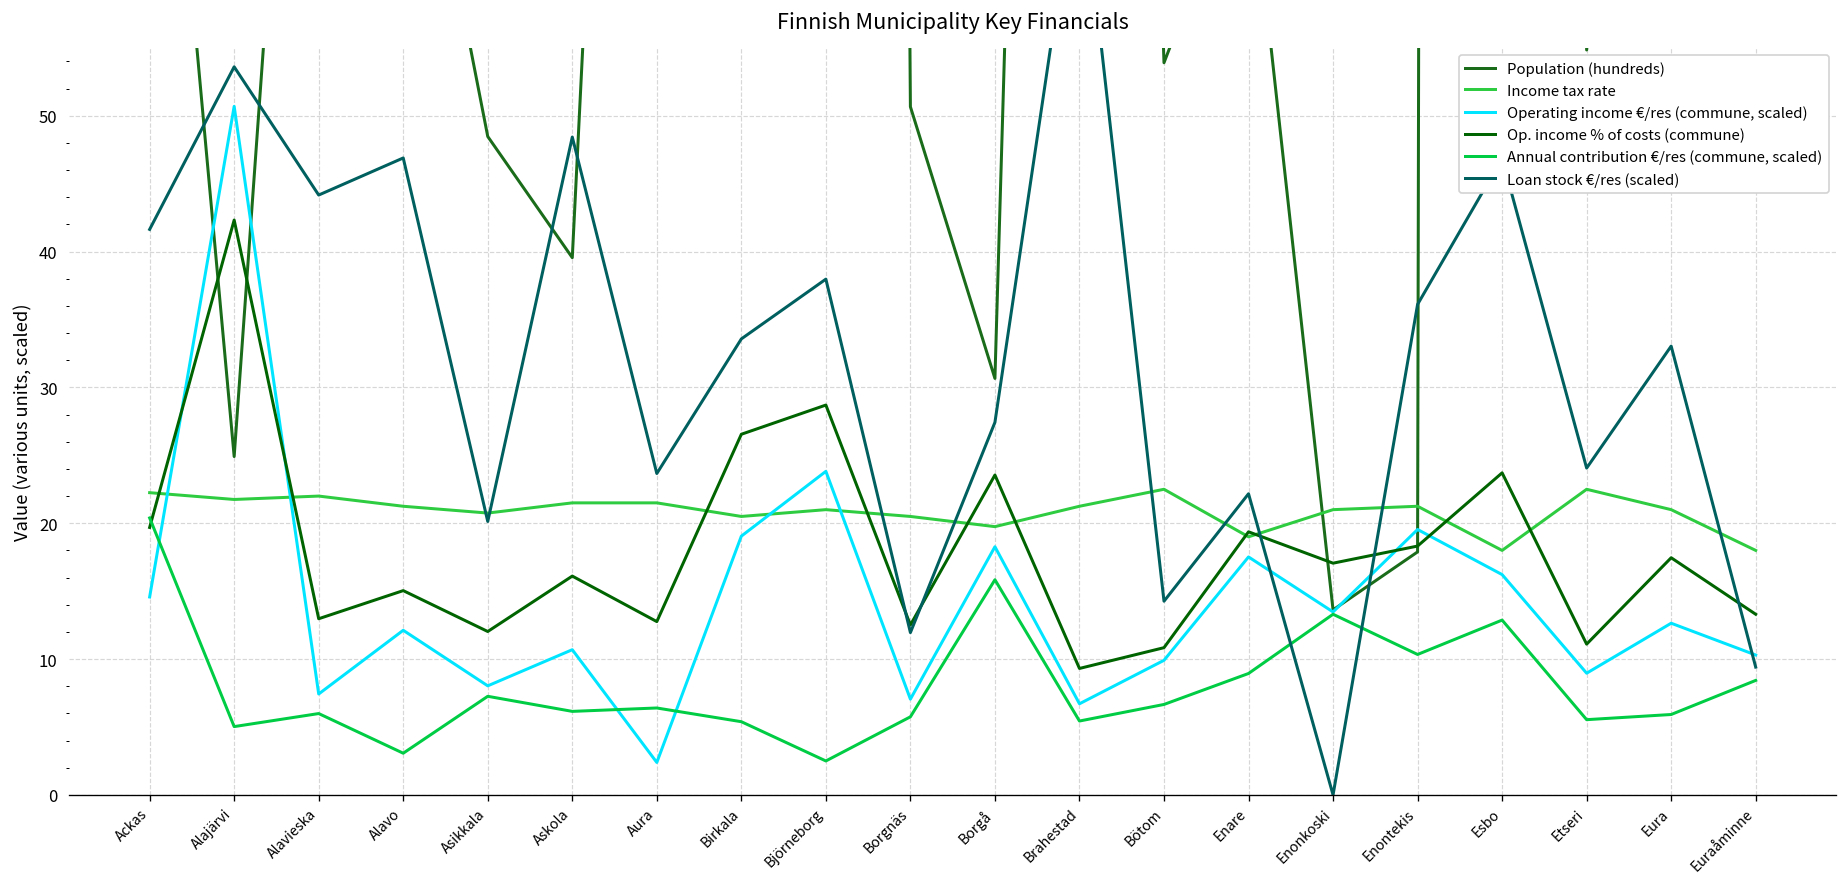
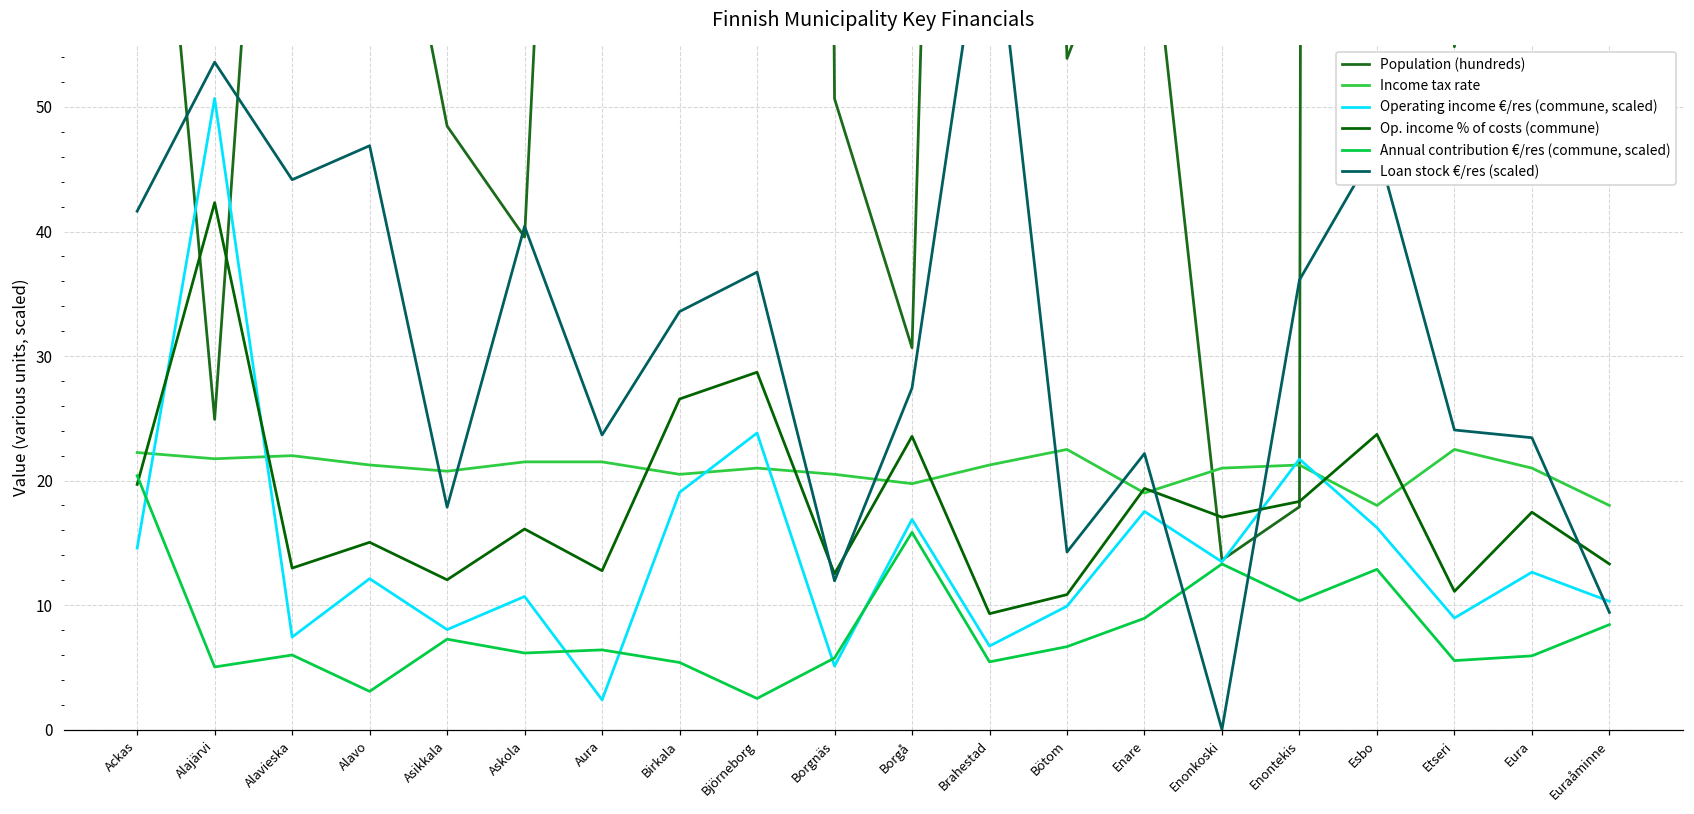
Loan stock €/res (scaled), Asikkala: 20.1 -> 17.9
Loan stock €/res (scaled), Askola: 48.4 -> 40.4
Loan stock €/res (scaled), Björneborg: 38.0 -> 36.7
Operating income €/res (commune, scaled), Borgnäs: 7.1 -> 5.1
Operating income €/res (commune, scaled), Borgå: 18.3 -> 16.9
Operating income €/res (commune, scaled), Enontekis: 19.5 -> 21.7
Loan stock €/res (scaled), Eura: 33.0 -> 23.4
